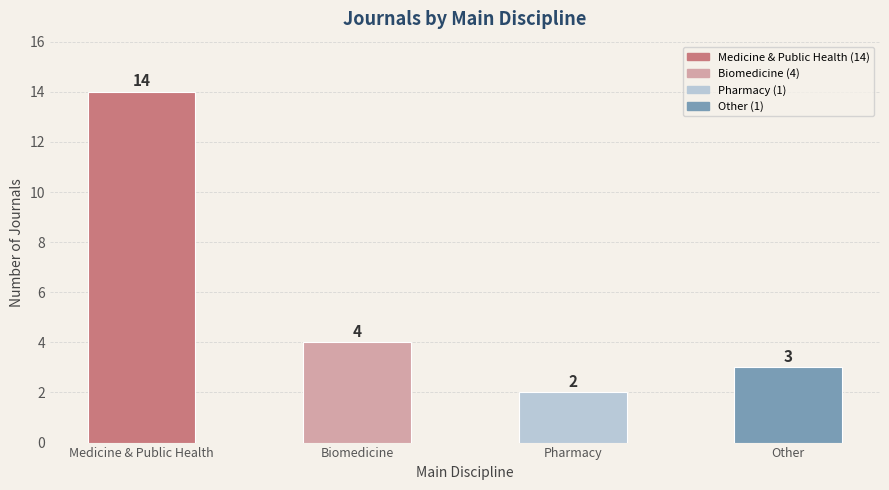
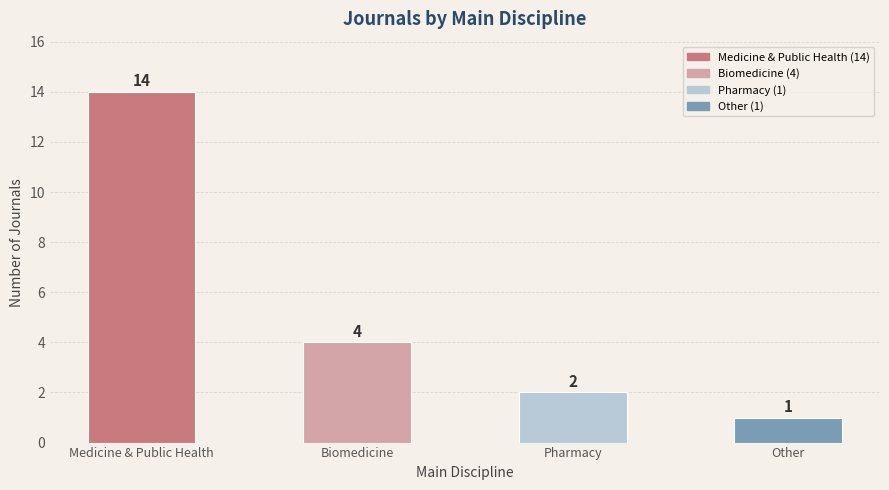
Other: 3 -> 1
